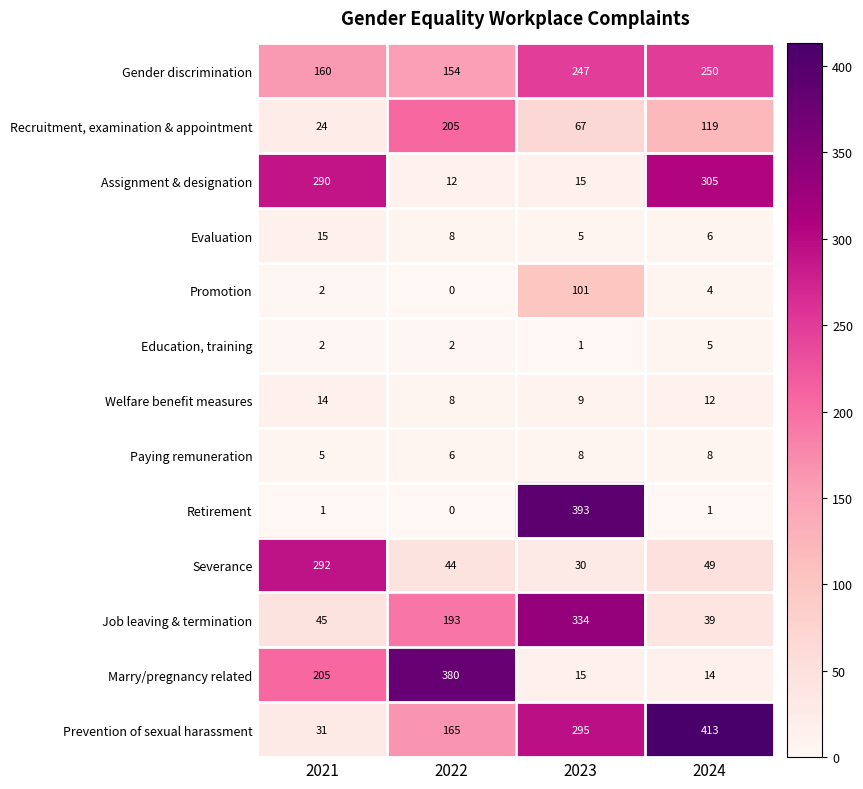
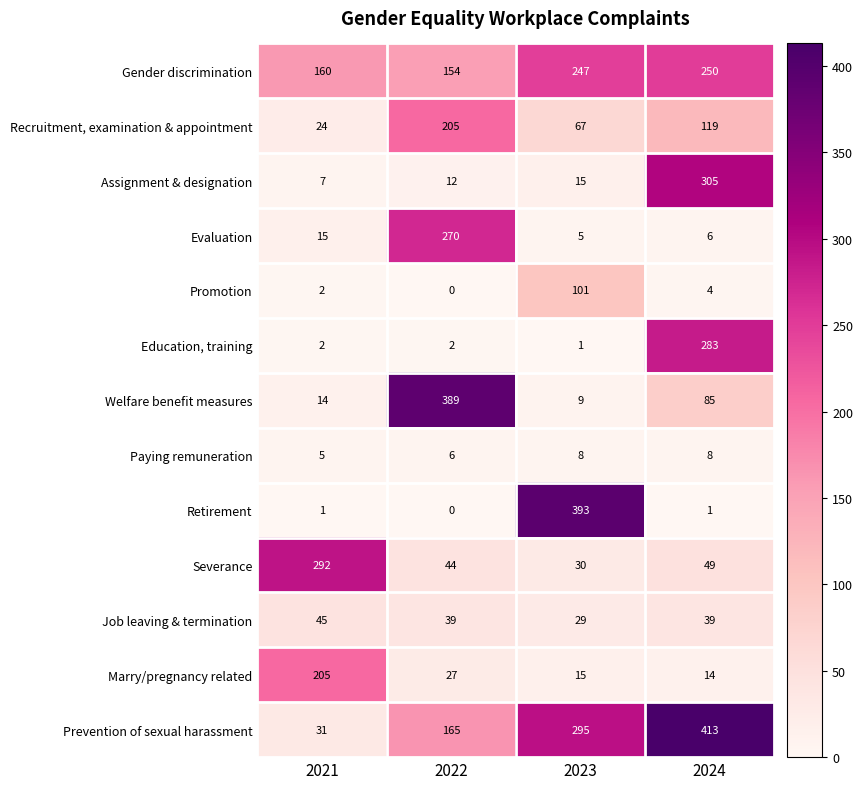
Assignment & designation, 2021: 290 -> 7
Evaluation, 2022: 8 -> 270
Education, training, 2024: 5 -> 283
Welfare benefit measures, 2022: 8 -> 389
Welfare benefit measures, 2024: 12 -> 85
Job leaving & termination, 2022: 193 -> 39
Job leaving & termination, 2023: 334 -> 29
Marry/pregnancy related, 2022: 380 -> 27
